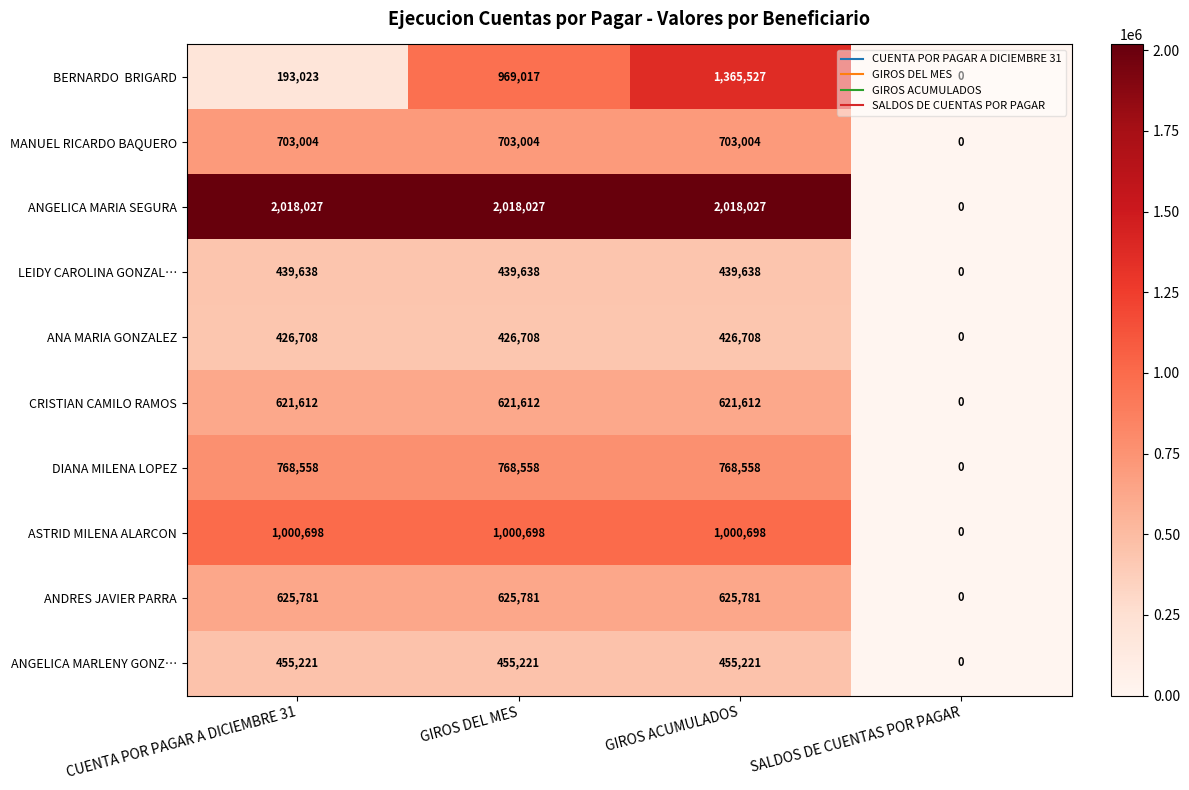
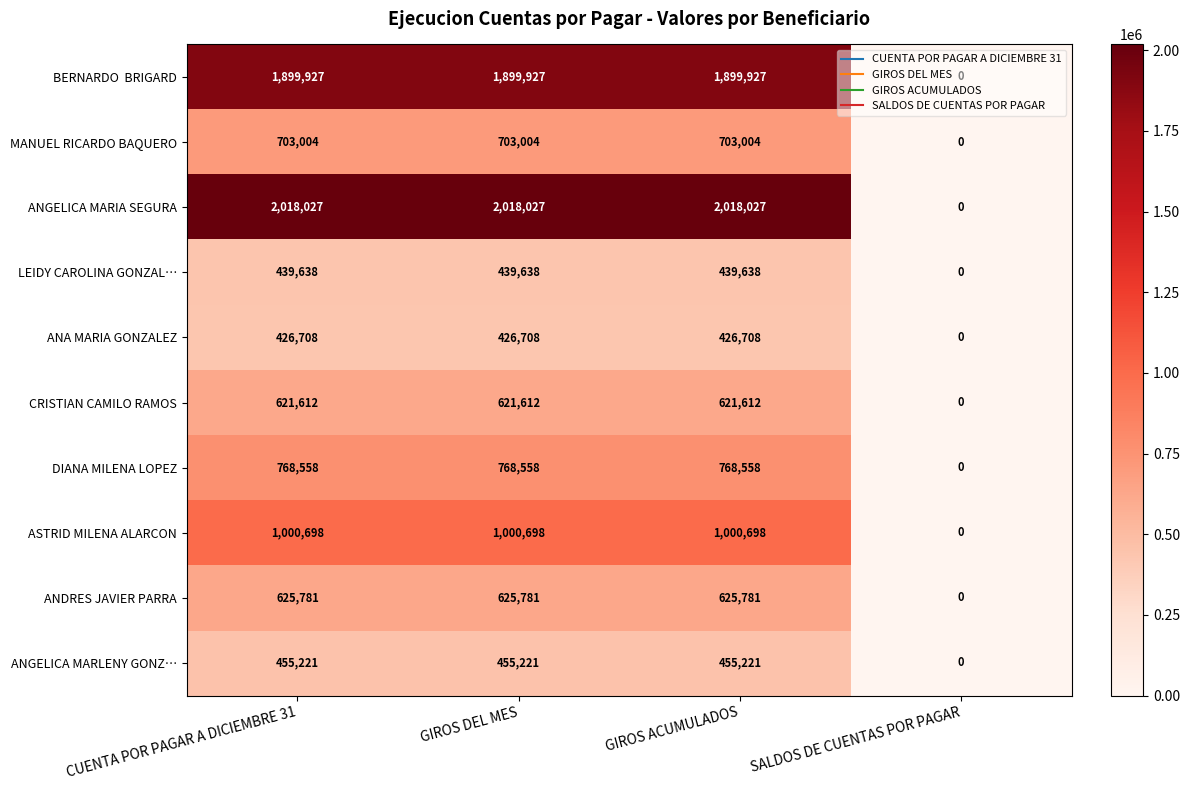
BERNARDO BRIGARD, CUENTA POR PAGAR A DICIEMBRE 31: 193,023 -> 1,899,927
BERNARDO BRIGARD, GIROS DEL MES: 969,017 -> 1,899,927
BERNARDO BRIGARD, GIROS ACUMULADOS: 1,365,527 -> 1,899,927
